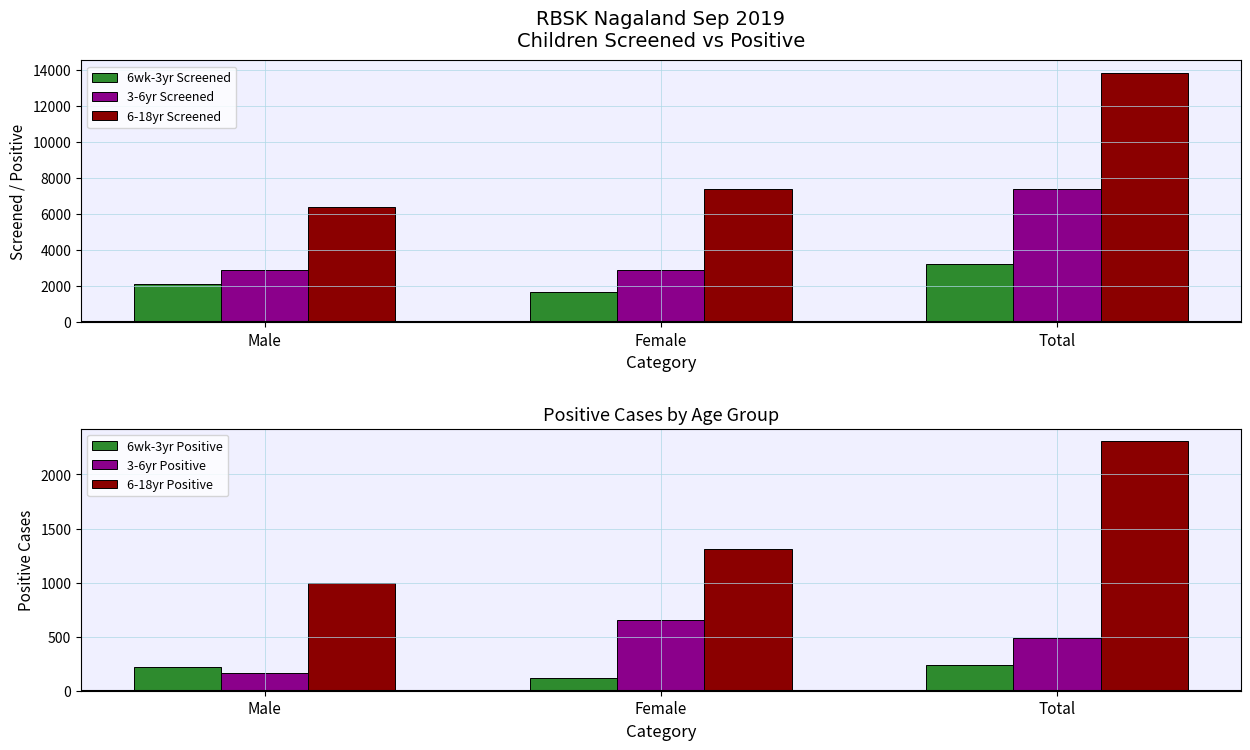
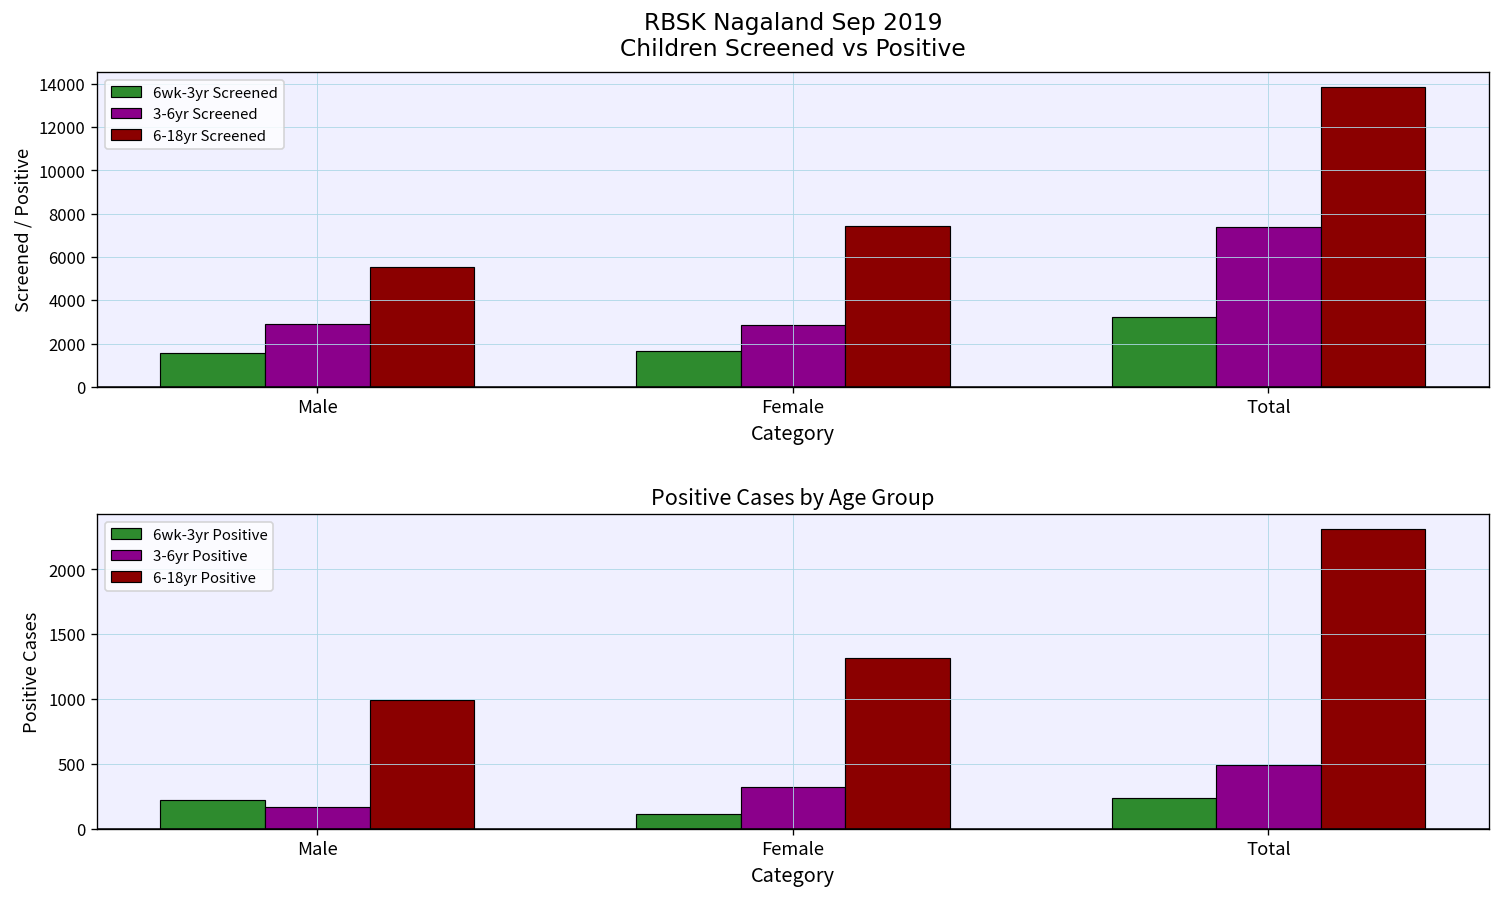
RBSK Nagaland Sep 2019 Children Screened vs Positive, 6wk-3yr Screened, Male: 2100 -> 1600
RBSK Nagaland Sep 2019 Children Screened vs Positive, 6-18yr Screened, Male: 6400 -> 5500
Positive Cases by Age Group, 3-6yr Positive, Female: 660 -> 320
